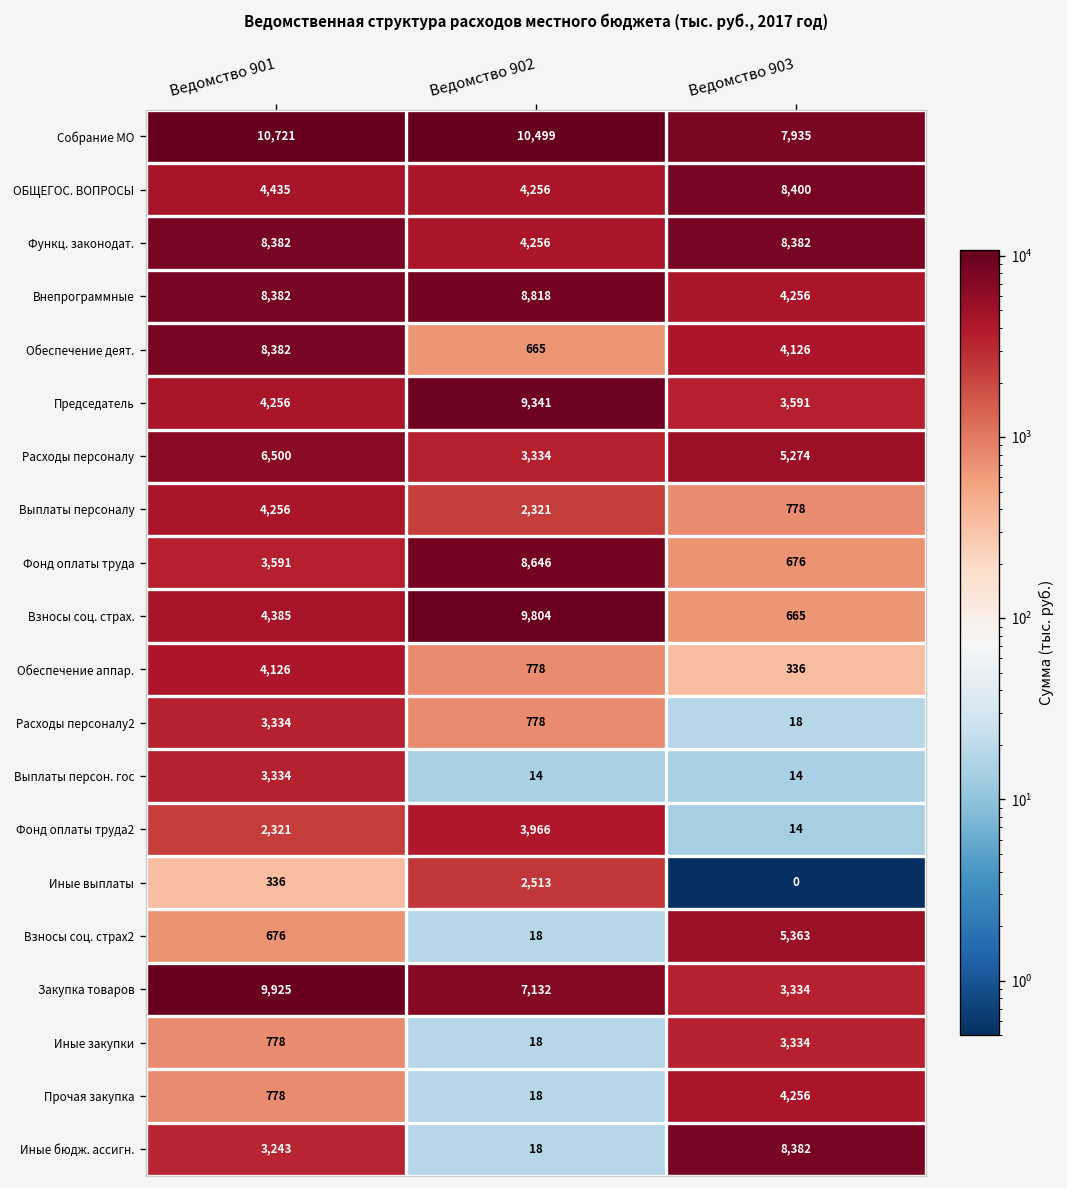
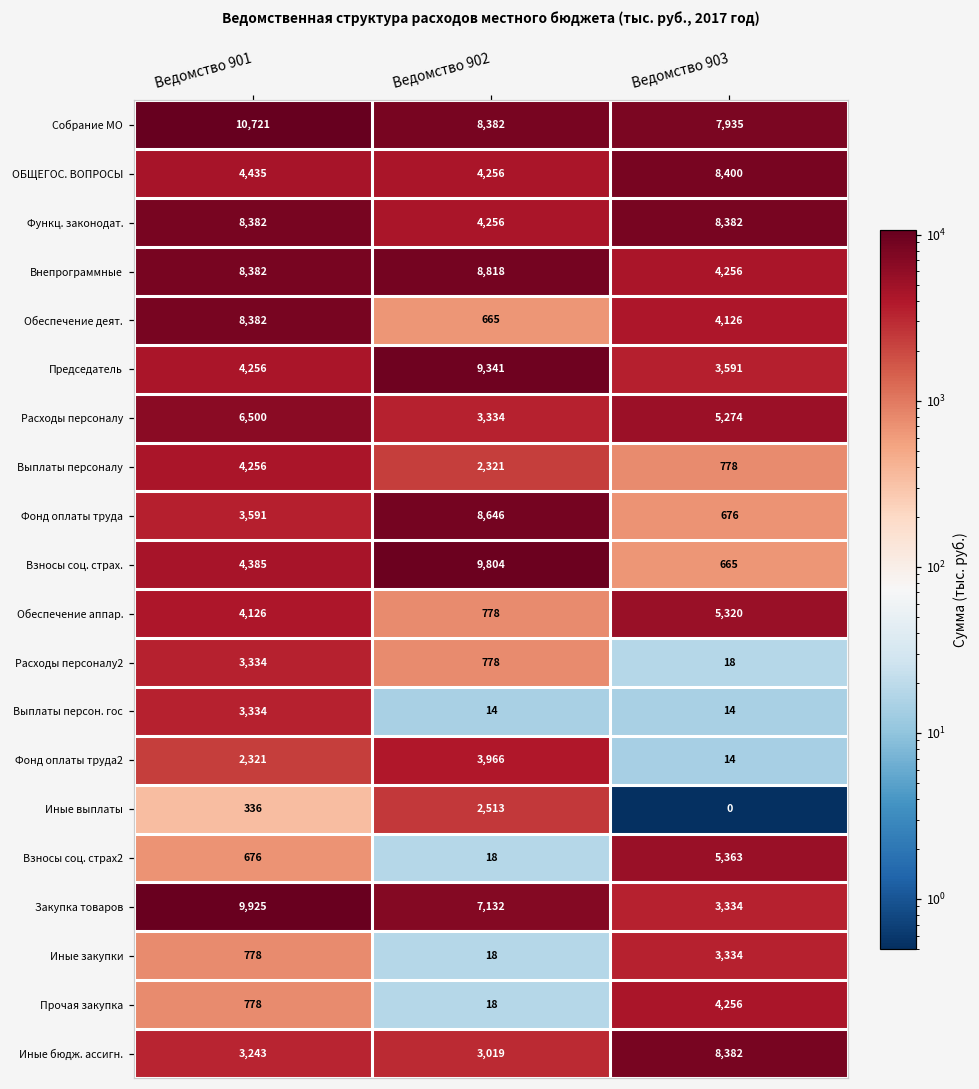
Собрание МО, Ведомство 902: 10,499 -> 8,382
Обеспечение аппар., Ведомство 903: 336 -> 5,320
Иные бюдж. ассигн., Ведомство 902: 18 -> 3,019
